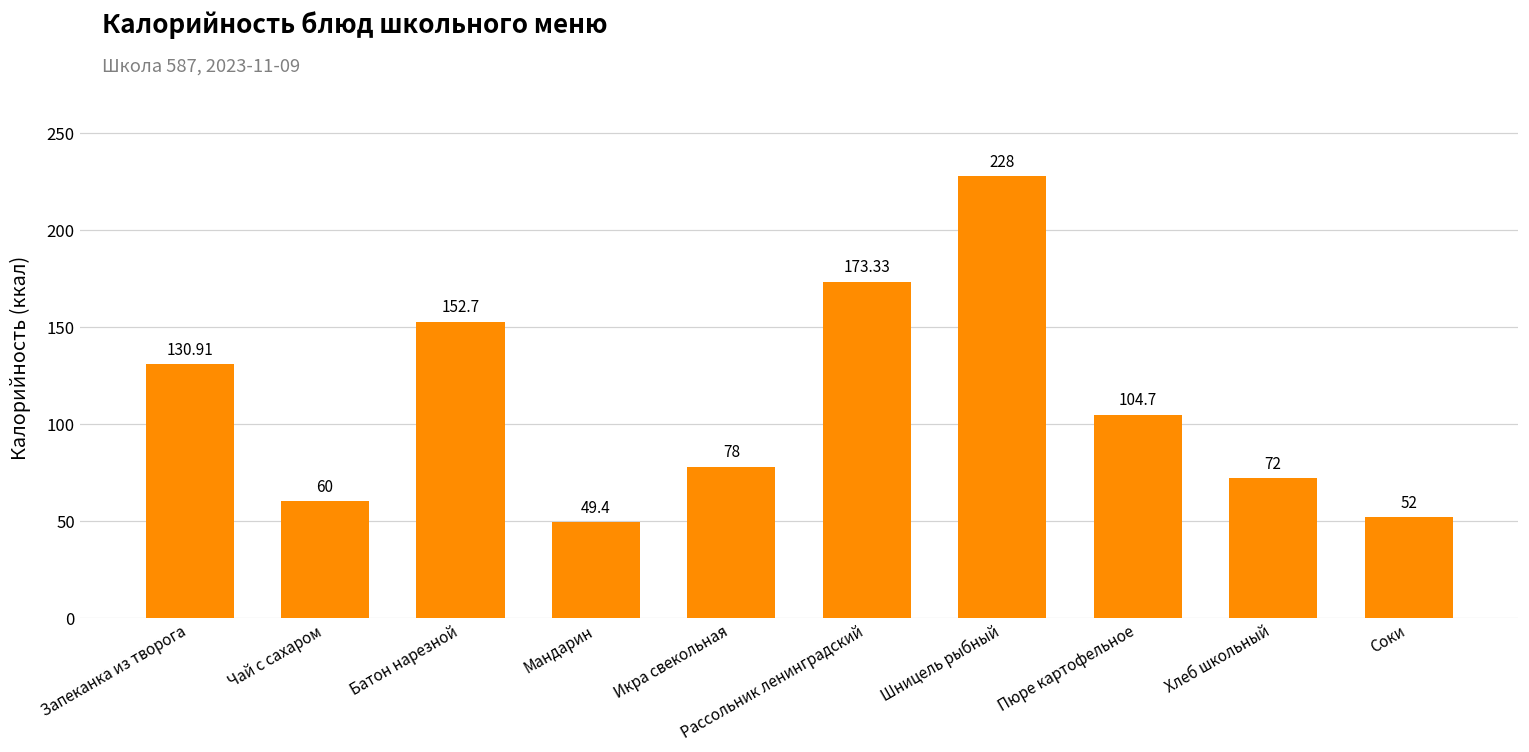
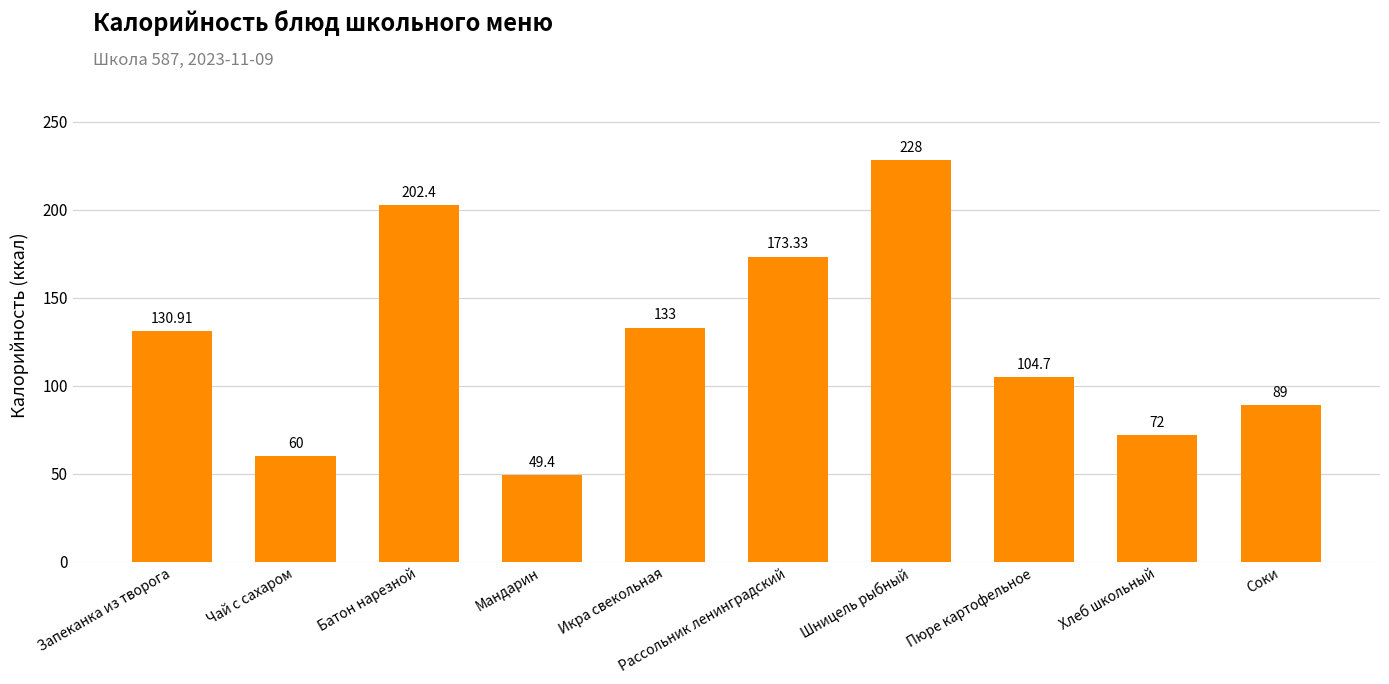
Батон нарезной: 152.7 -> 202.4
Икра свекольная: 78 -> 133
Соки: 52 -> 89
